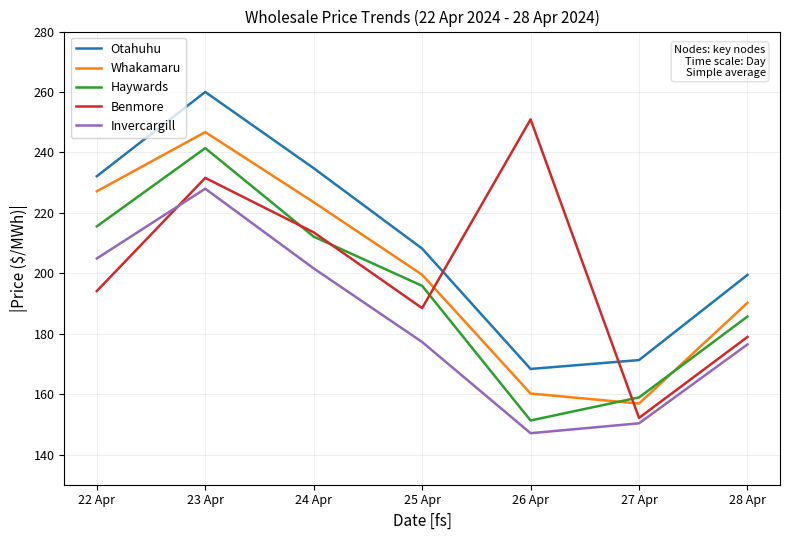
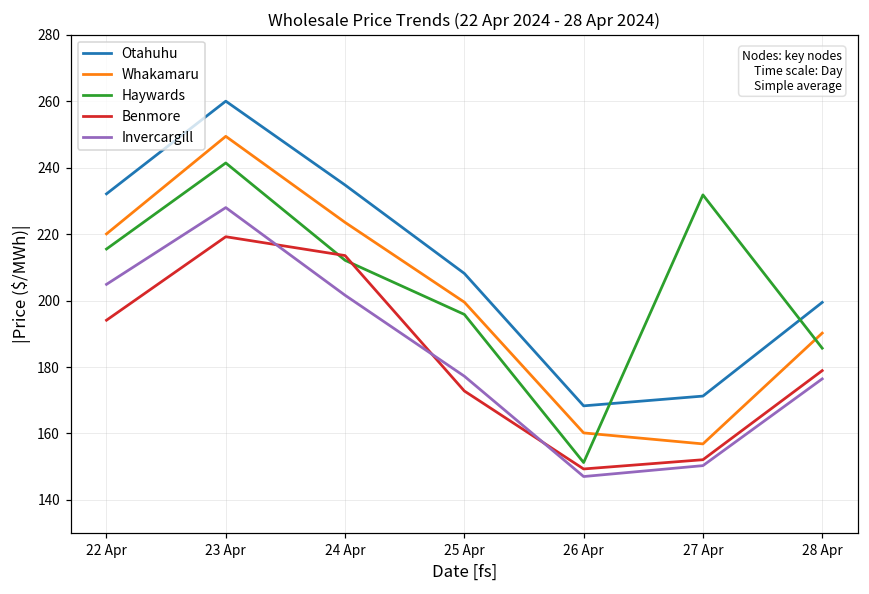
Whakamaru, 22 Apr: 227 -> 220
Whakamaru, 23 Apr: 247 -> 249
Benmore, 23 Apr: 232 -> 219
Benmore, 25 Apr: 188 -> 173
Benmore, 26 Apr: 251 -> 149
Haywards, 27 Apr: 159 -> 232
